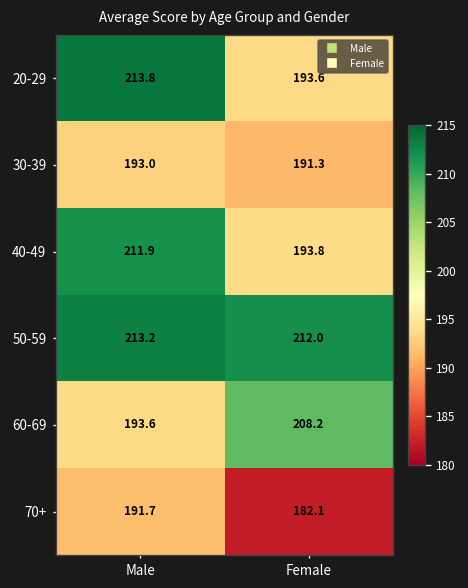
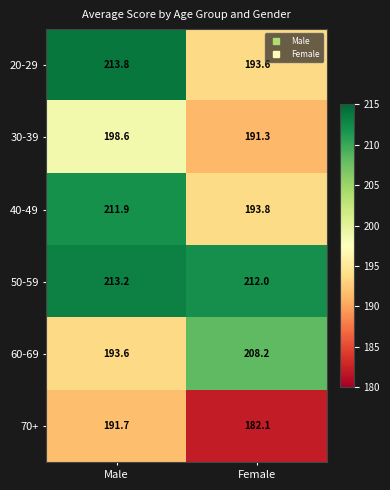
30-39, Male: 193.0 -> 198.6
